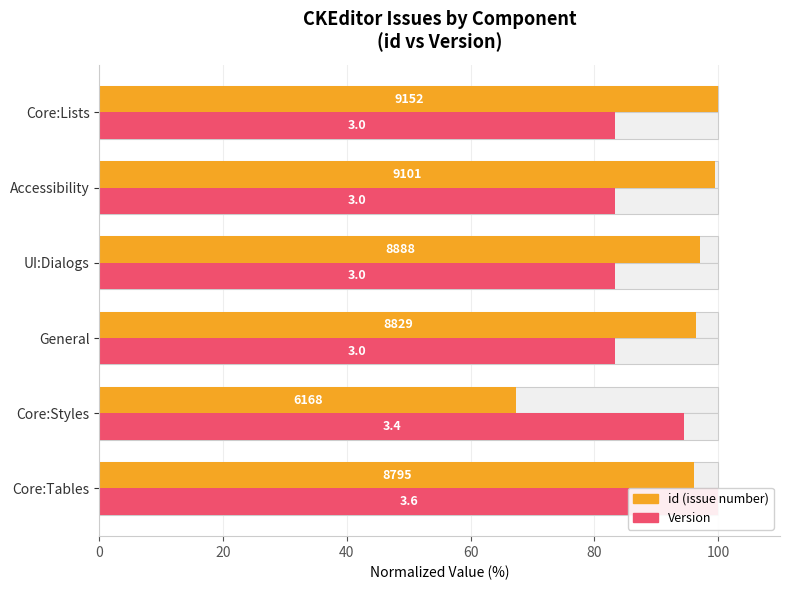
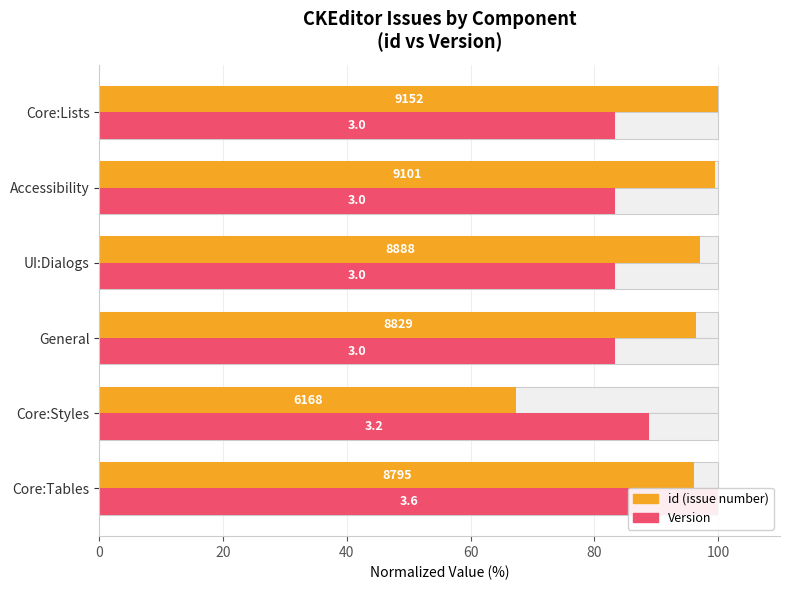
Version, Core:Styles: 3.4 -> 3.2
